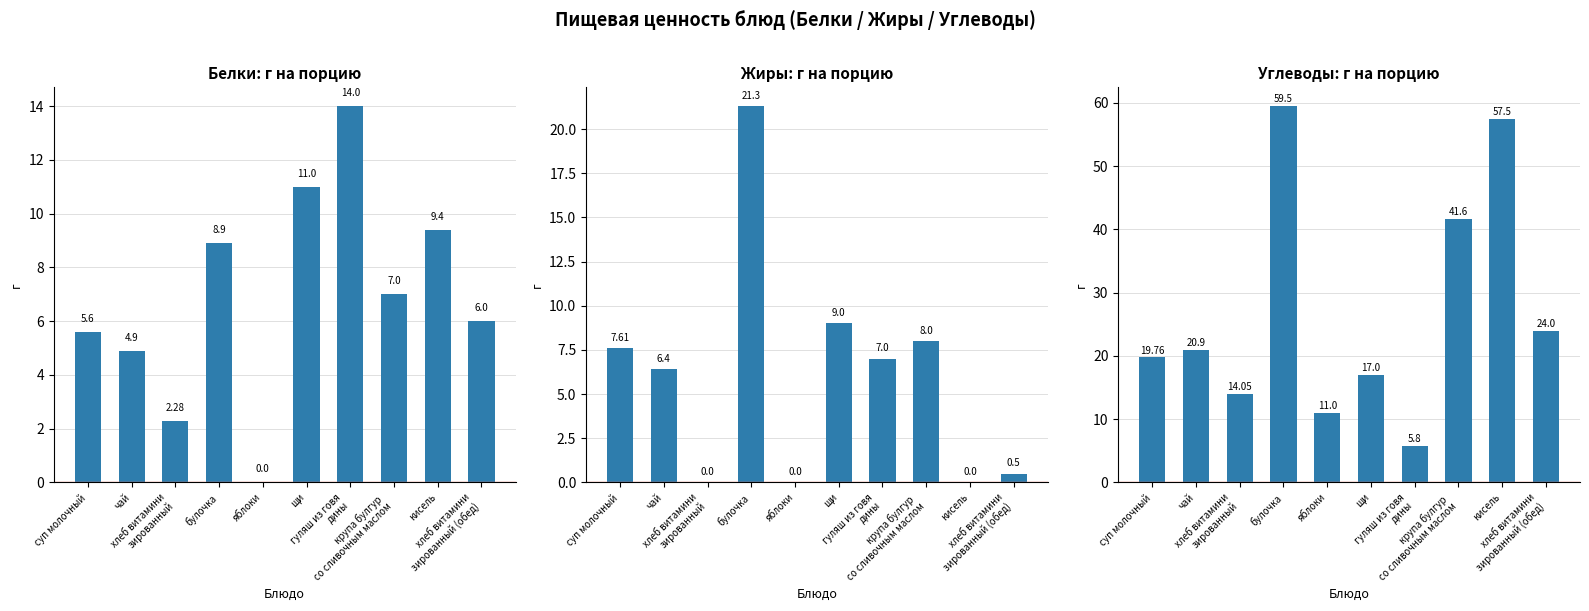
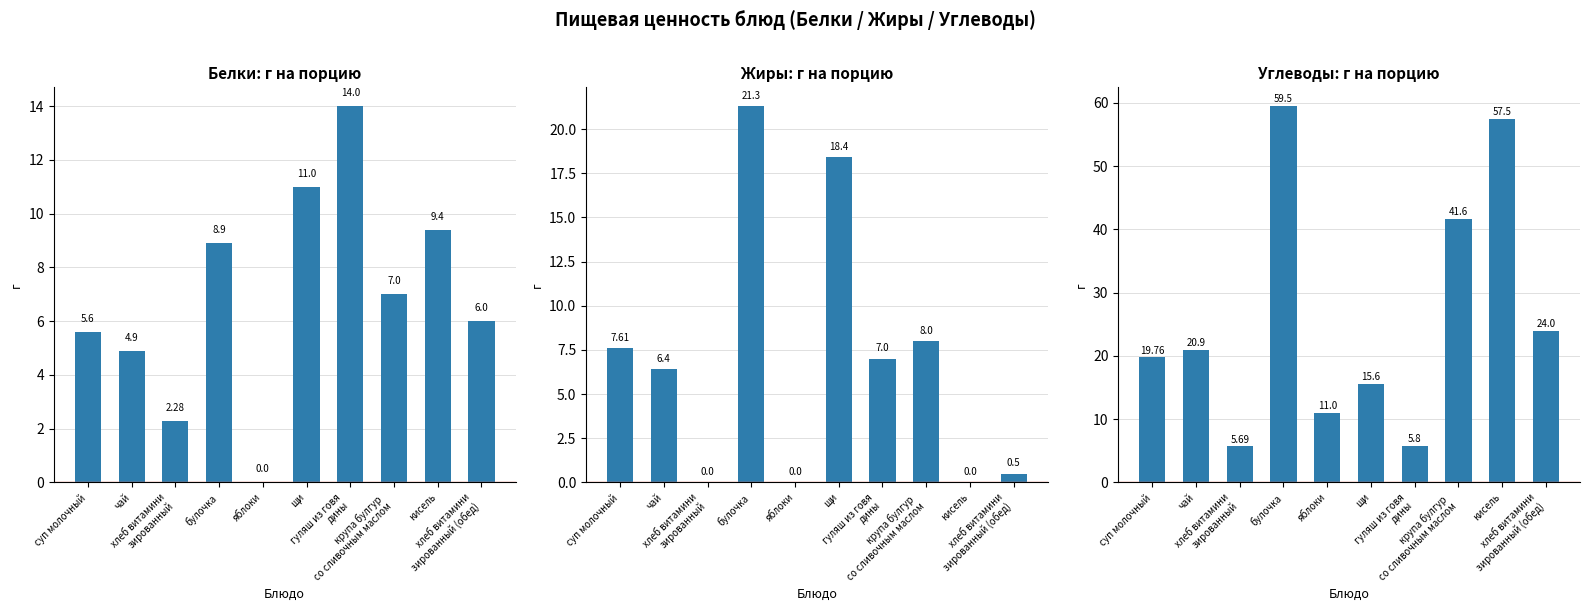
Жиры: г на порцию, щи: 9.0 -> 18.4
Углеводы: г на порцию, хлеб витамини зированный: 14.05 -> 5.69
Углеводы: г на порцию, щи: 17.0 -> 15.6
